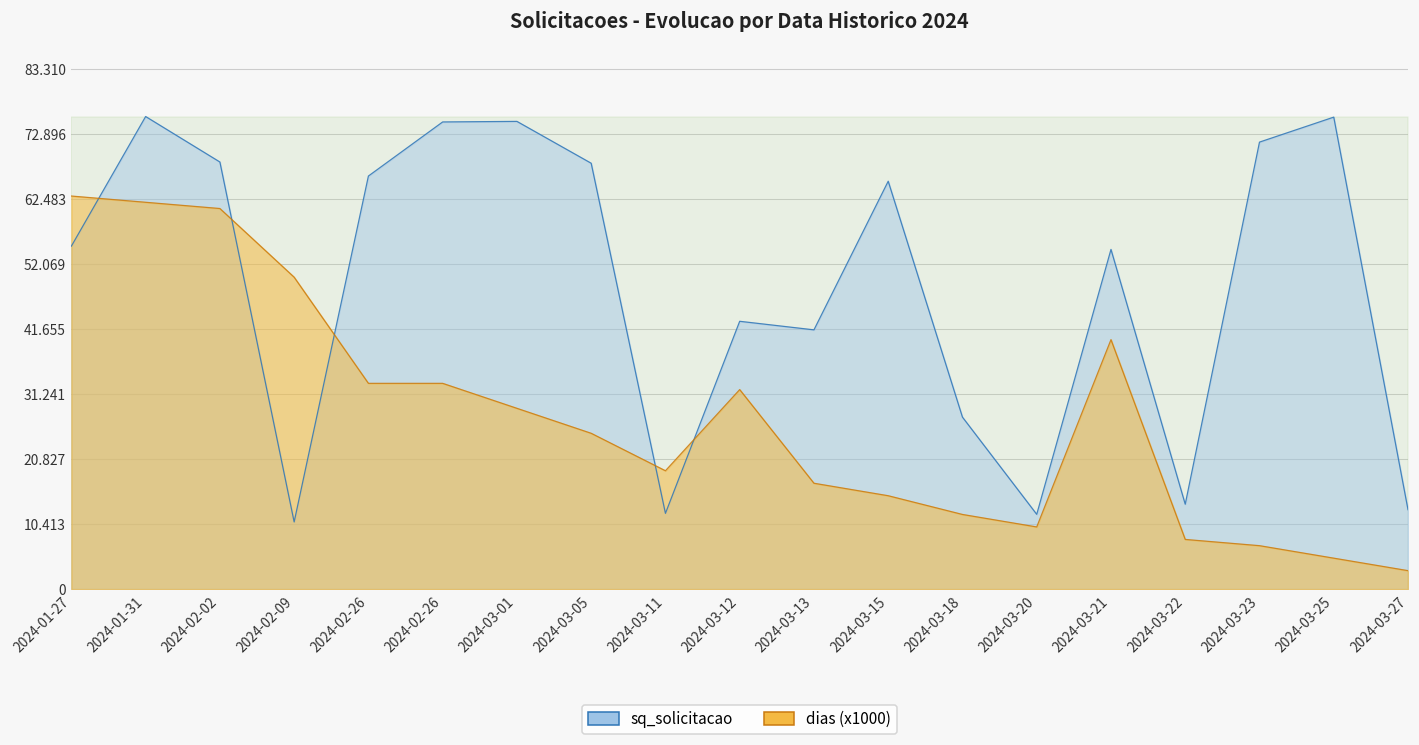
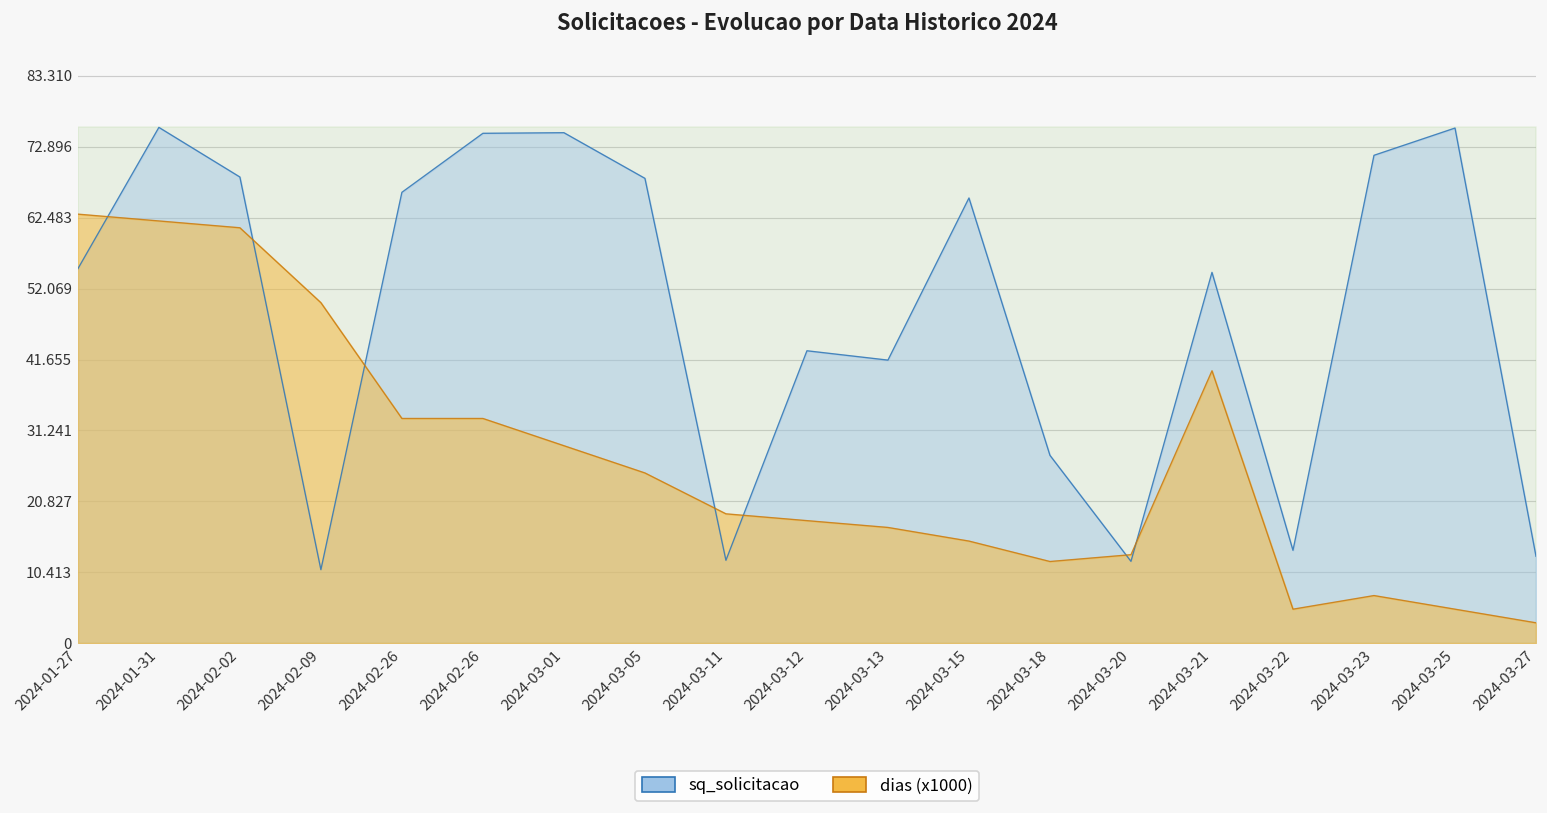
dias (x1000), 2024-03-12: 32 -> 18
dias (x1000), 2024-03-20: 10 -> 13
dias (x1000), 2024-03-22: 8 -> 5
